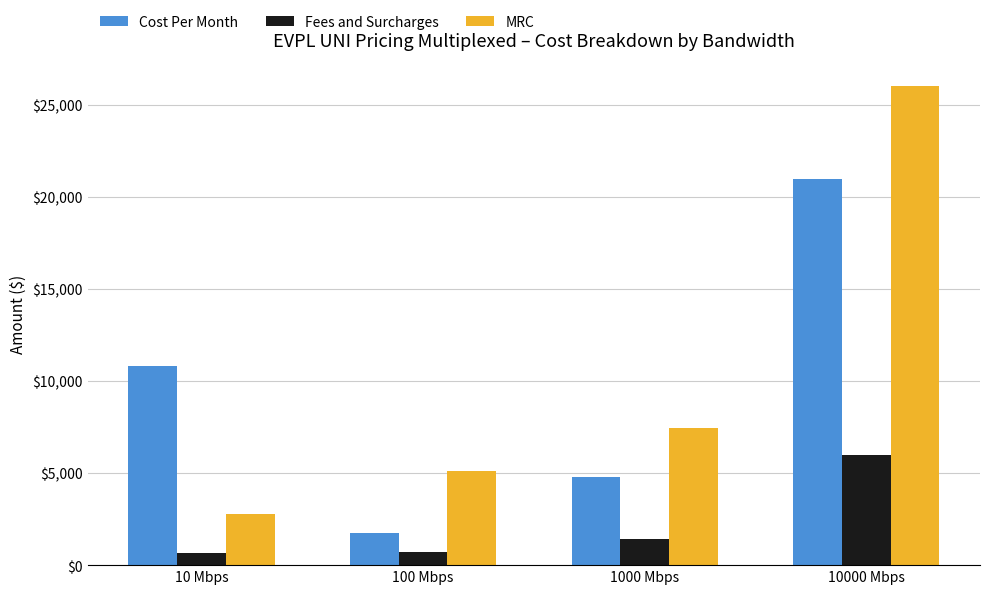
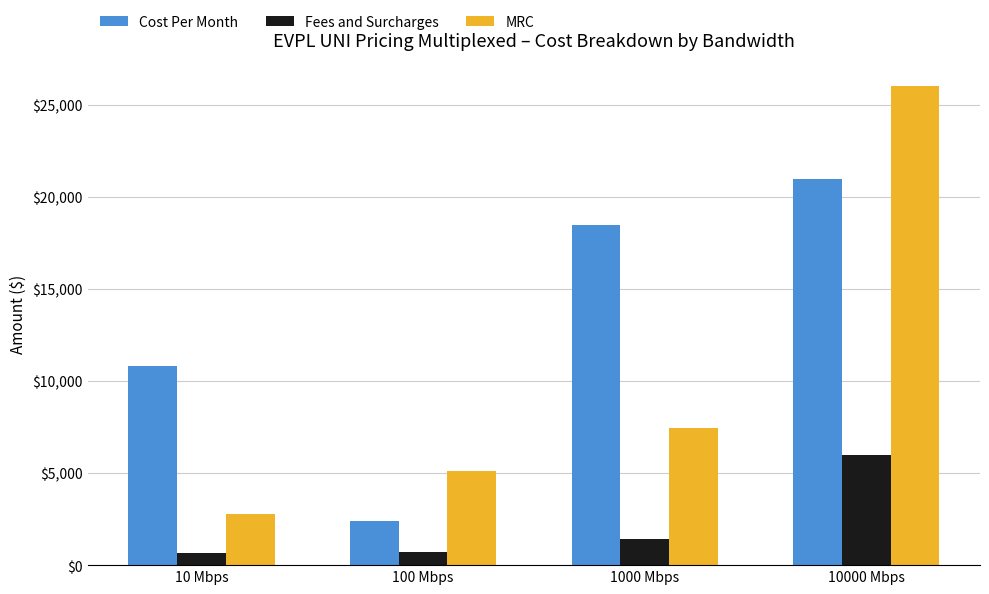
Cost Per Month, 100 Mbps: $1,800 -> $2,400
Cost Per Month, 1000 Mbps: $4,800 -> $18,500
